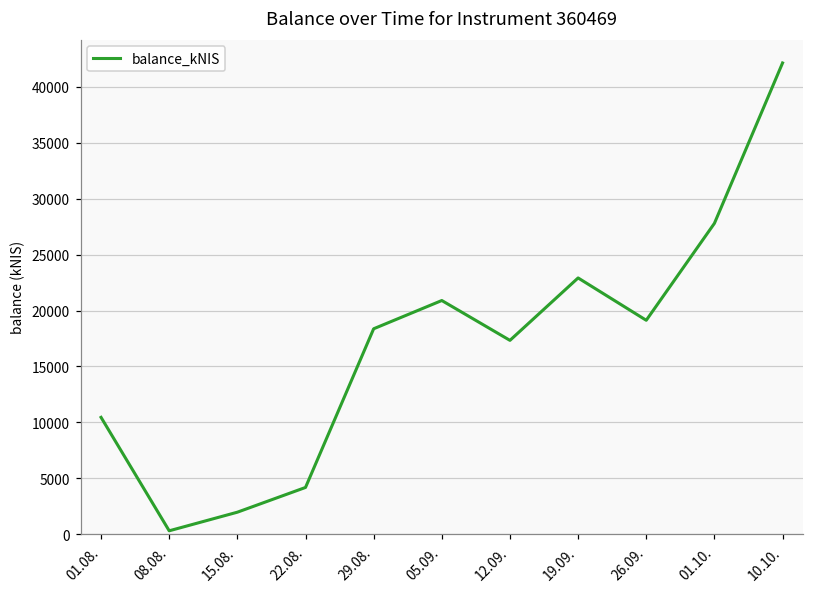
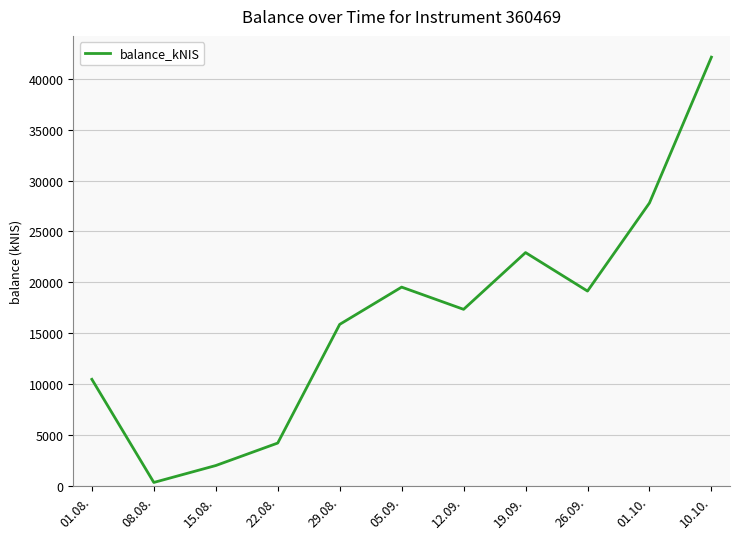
29.08.: 18400 -> 15900
05.09.: 20900 -> 19500
